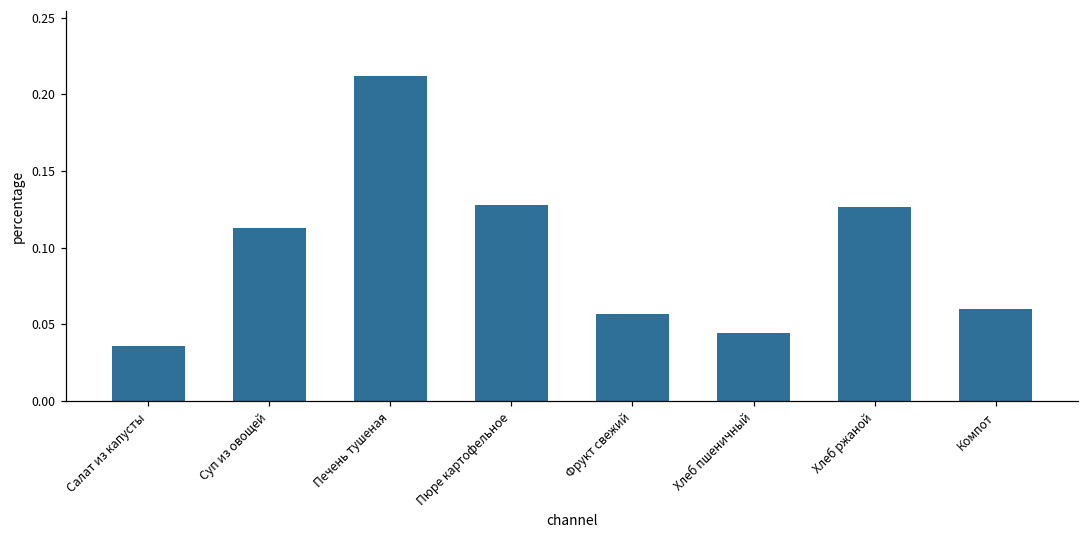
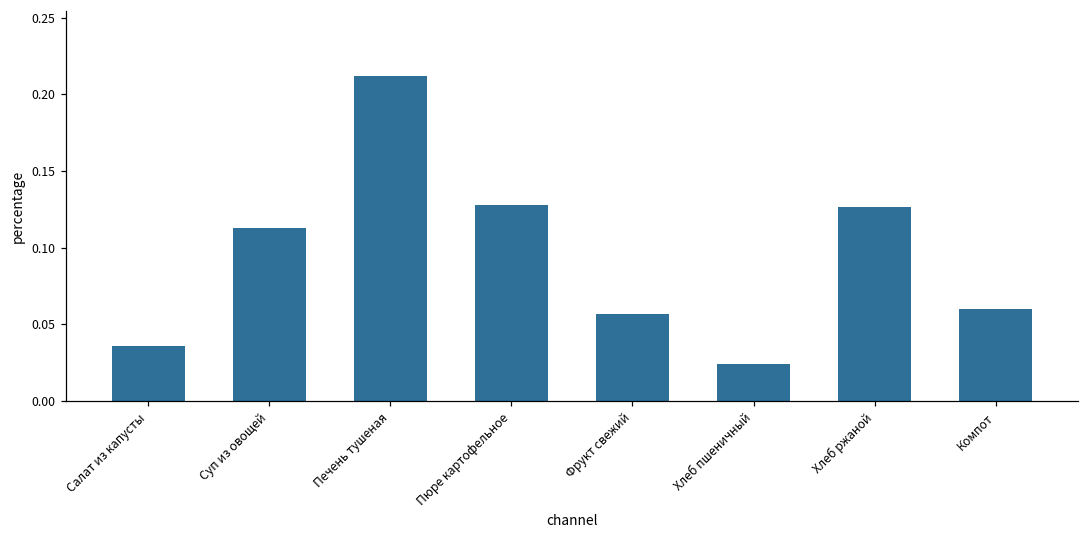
Хлеб пшеничный: 0.045 -> 0.024
